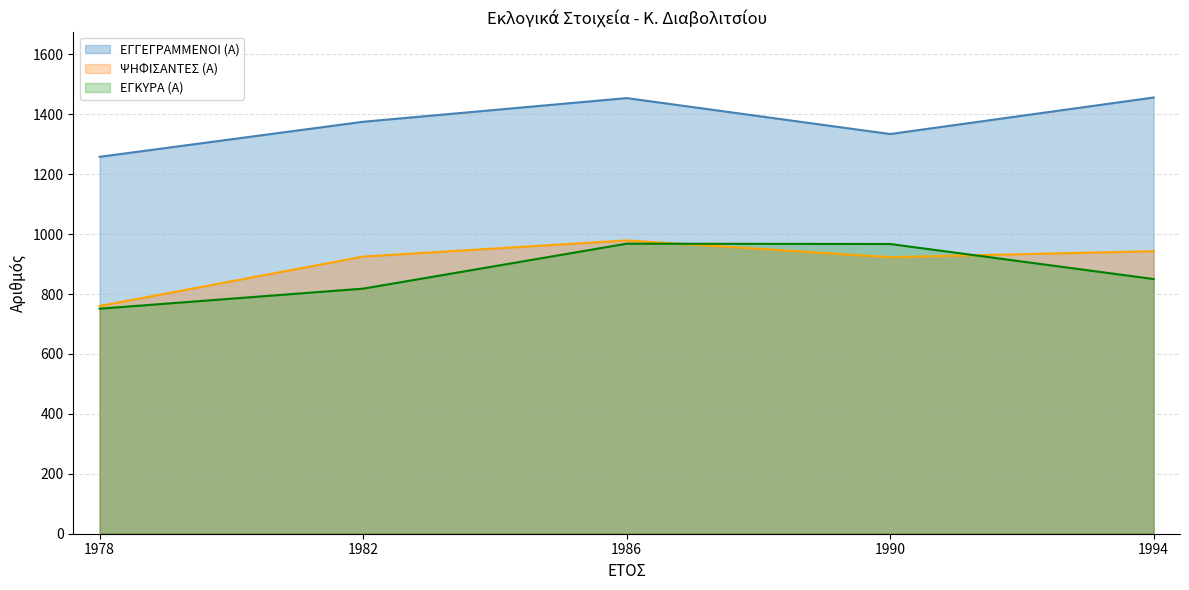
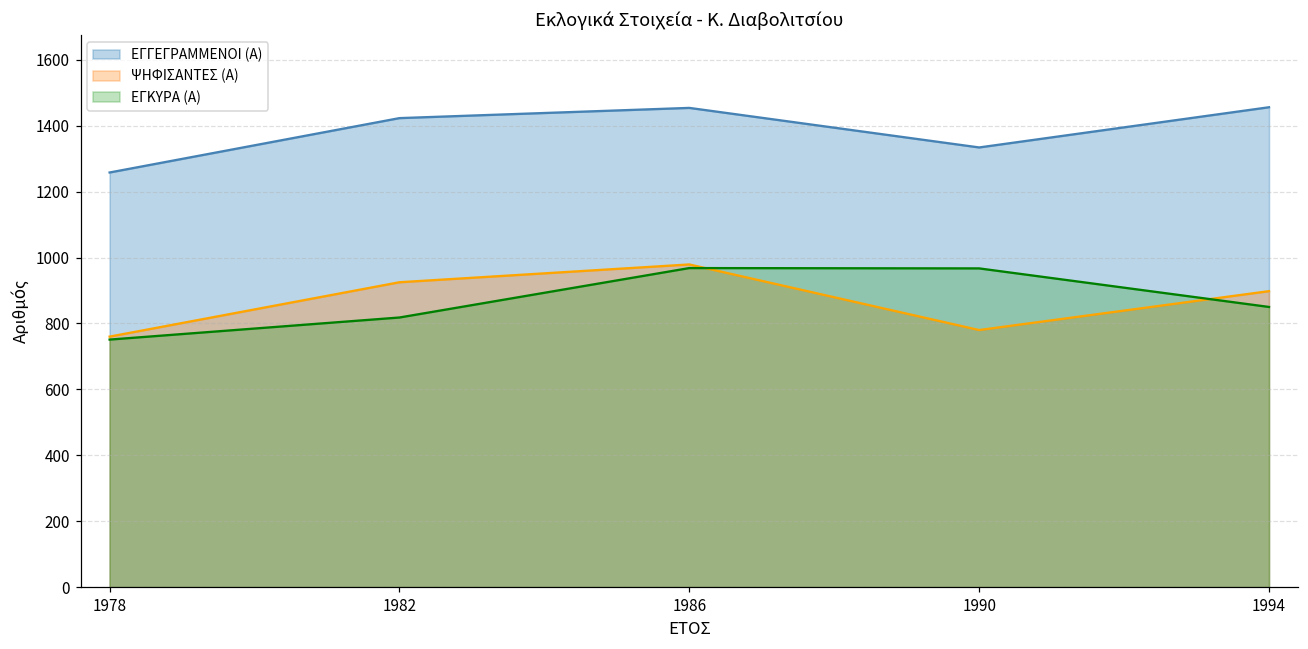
ΕΓΓΕΓΡΑΜΜΕΝΟΙ (Α), 1982: 1380 -> 1420
ΨΗΦΙΣΑΝΤΕΣ (Α), 1990: 920 -> 780
ΨΗΦΙΣΑΝΤΕΣ (Α), 1994: 940 -> 900
